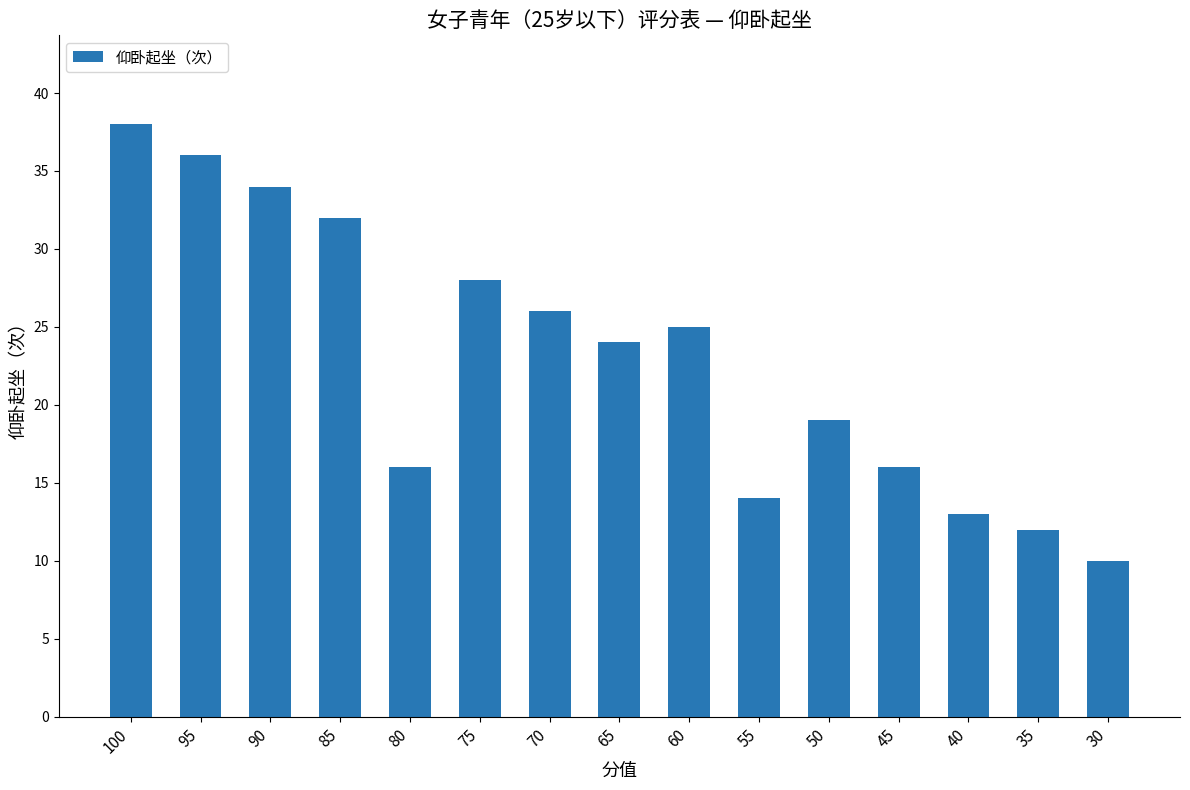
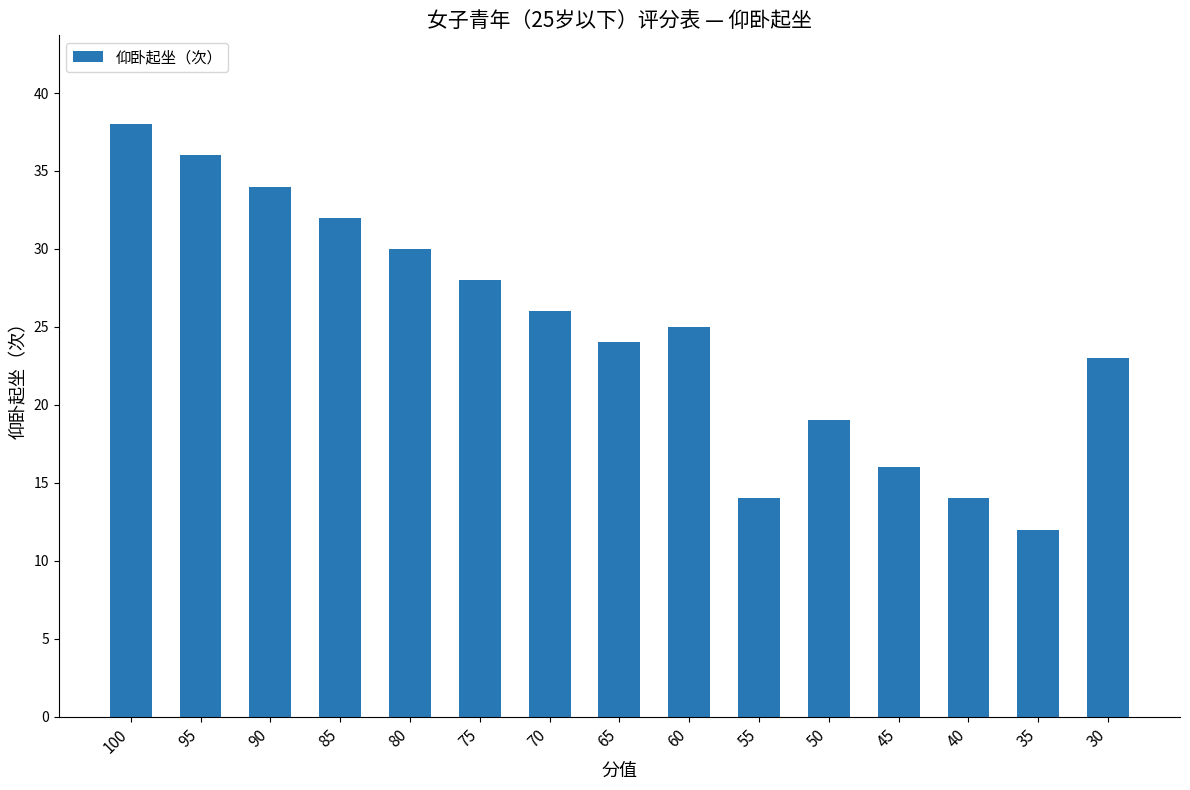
80: 16 -> 30
40: 13 -> 14
30: 10 -> 23
